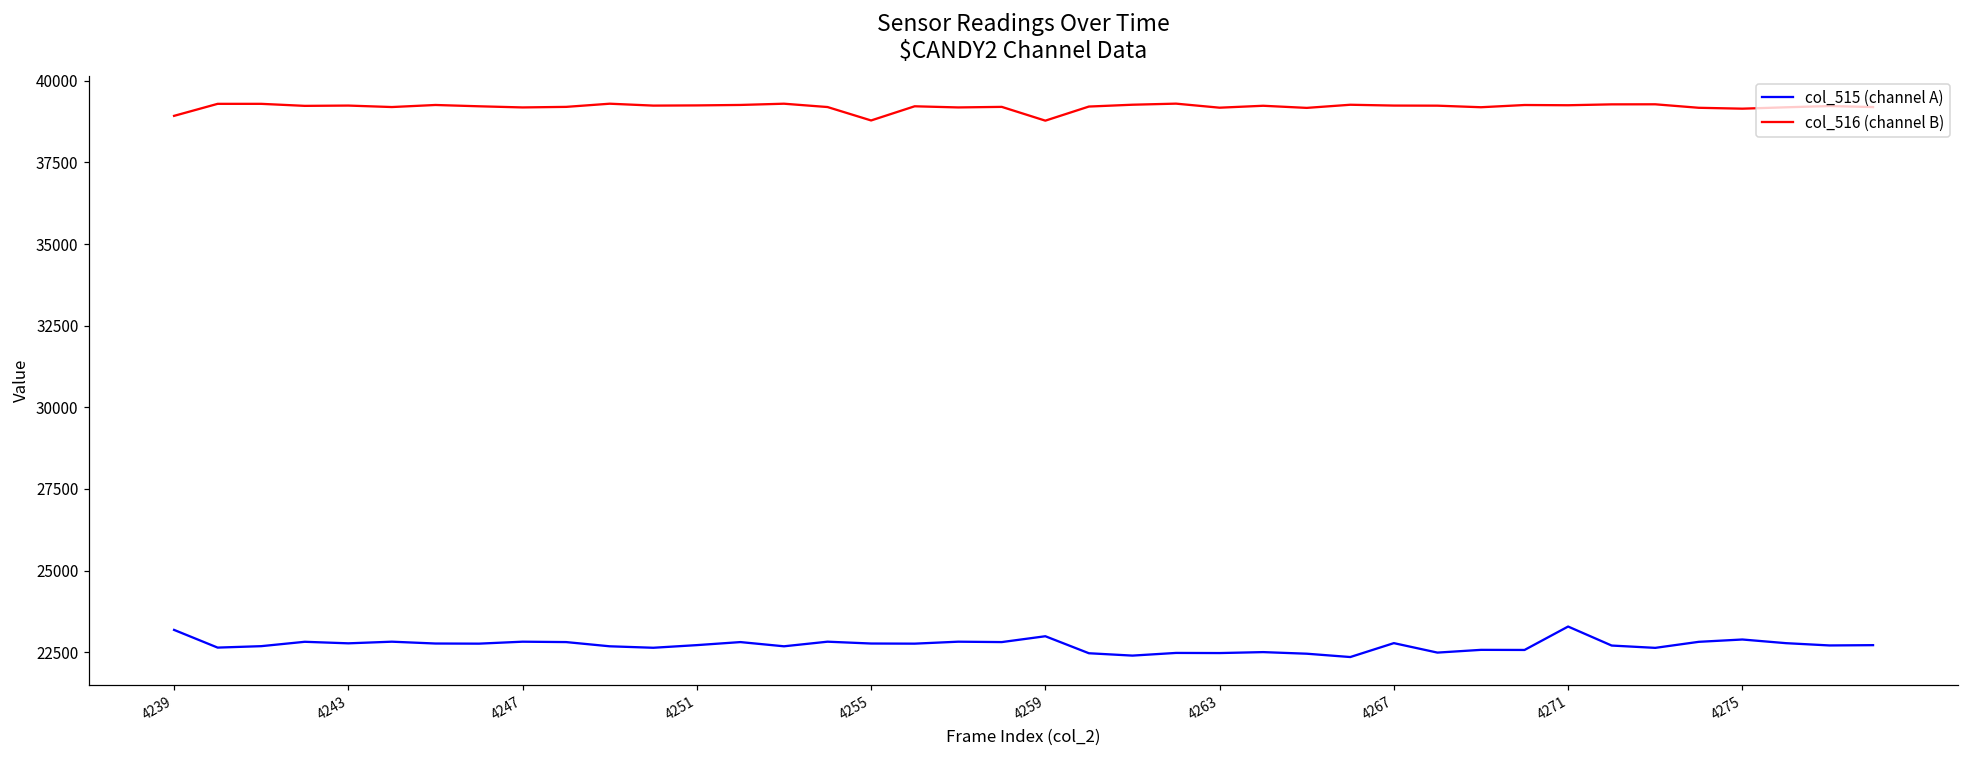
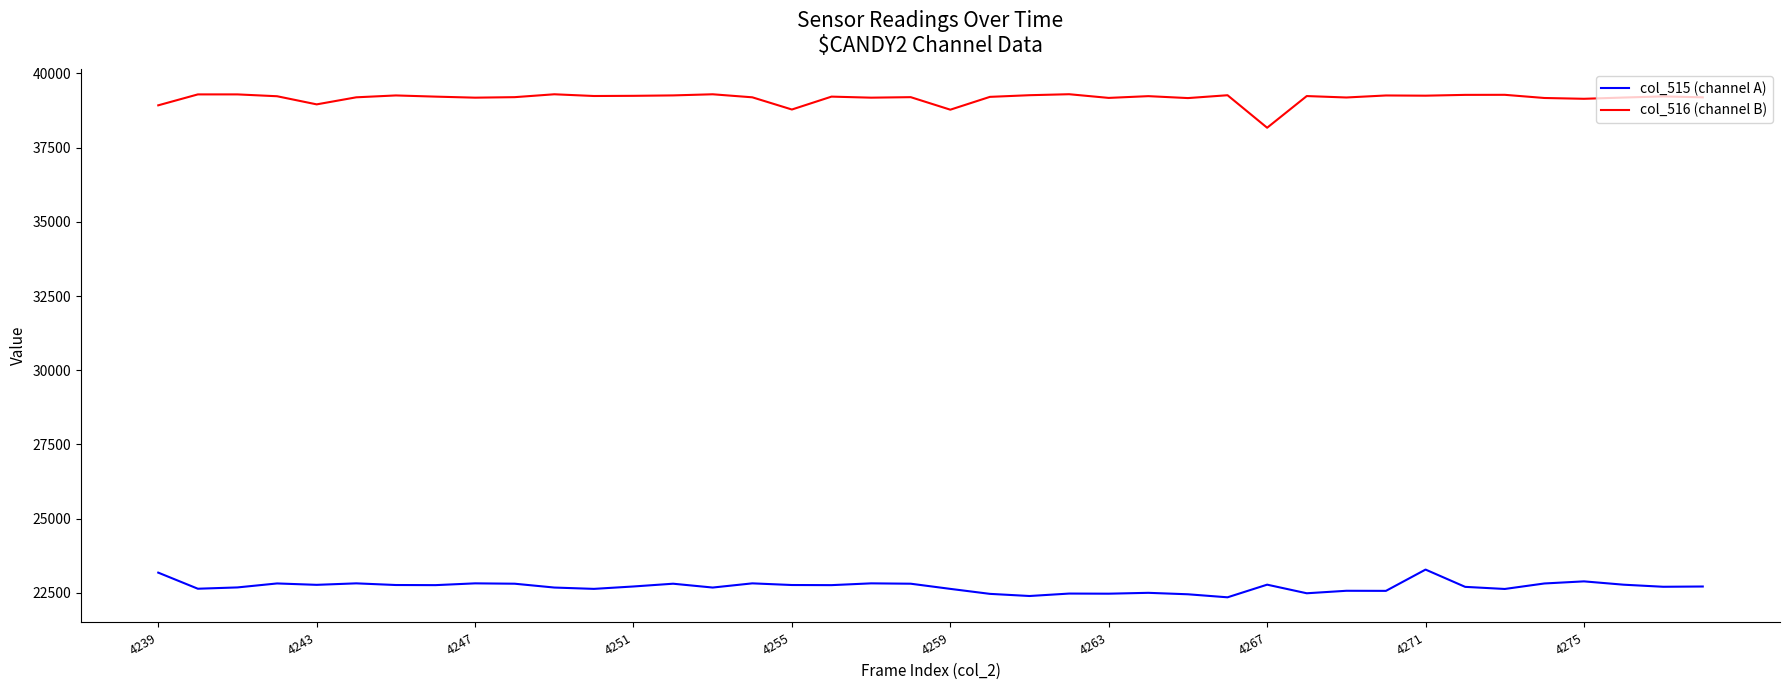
col_516 (channel B), 4243: 39200 -> 39000
col_515 (channel A), 4259: 23000 -> 22600
col_516 (channel B), 4267: 39200 -> 38200
